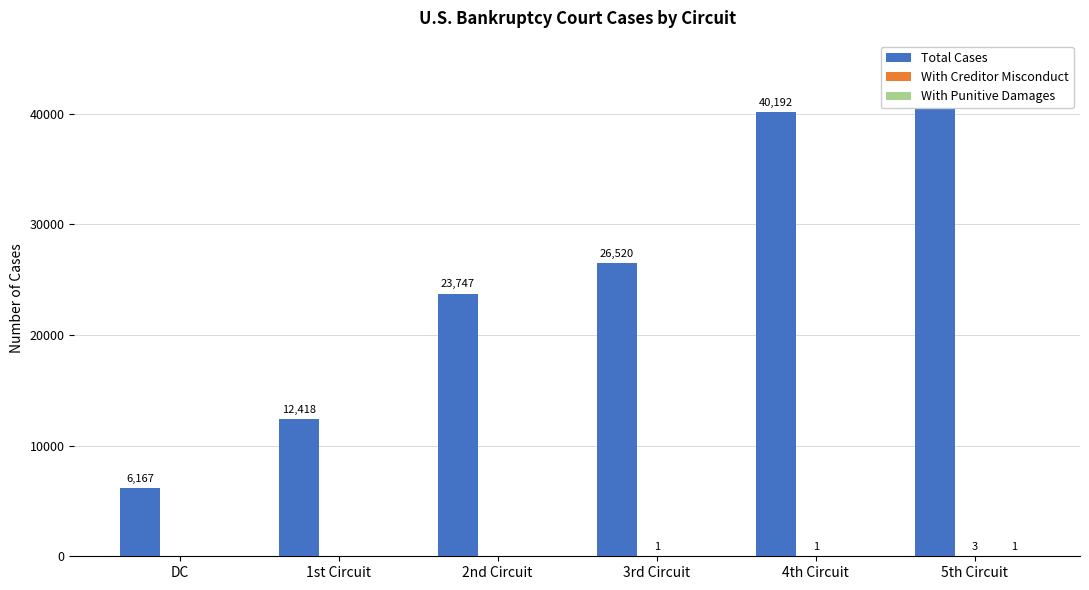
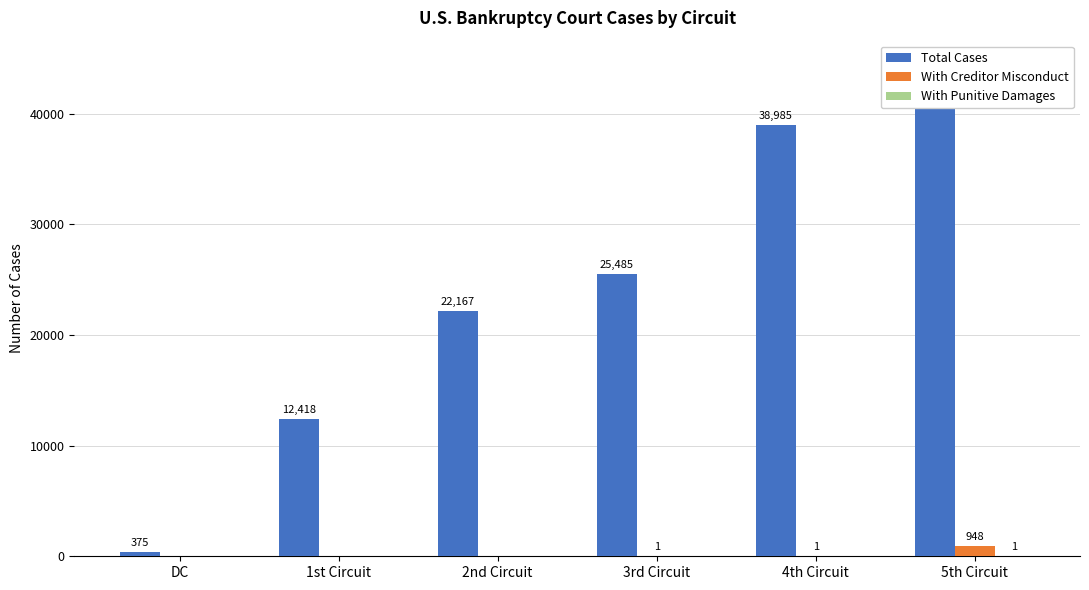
Total Cases, DC: 6,167 -> 375
Total Cases, 2nd Circuit: 23,747 -> 22,167
Total Cases, 3rd Circuit: 26,520 -> 25,485
Total Cases, 4th Circuit: 40,192 -> 38,985
With Creditor Misconduct, 5th Circuit: 3 -> 948
